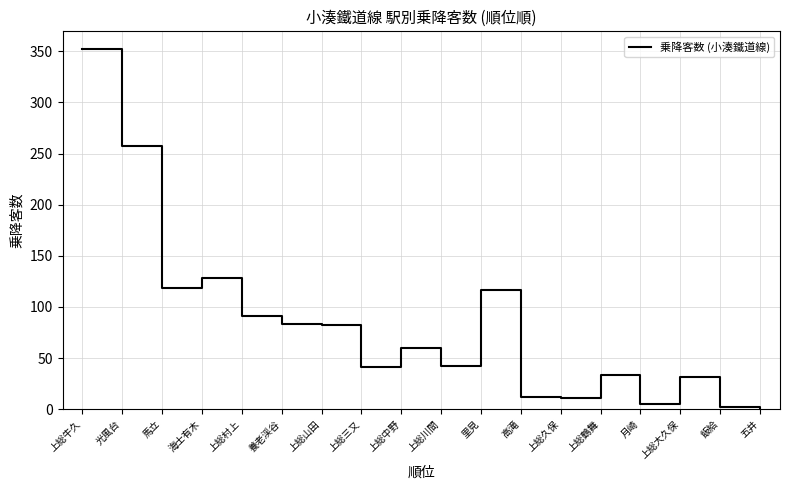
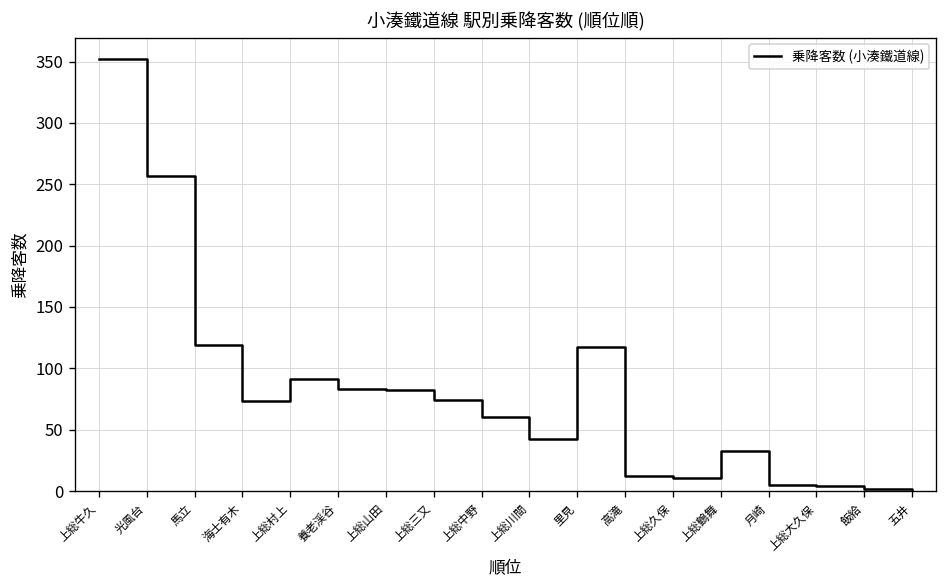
海士有木: 128 -> 73
上総三又: 41 -> 74
上総大久保: 31 -> 4
